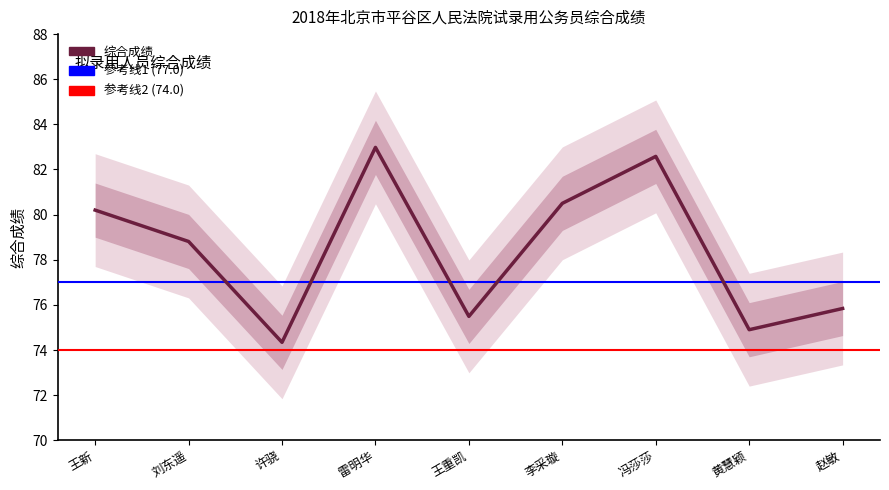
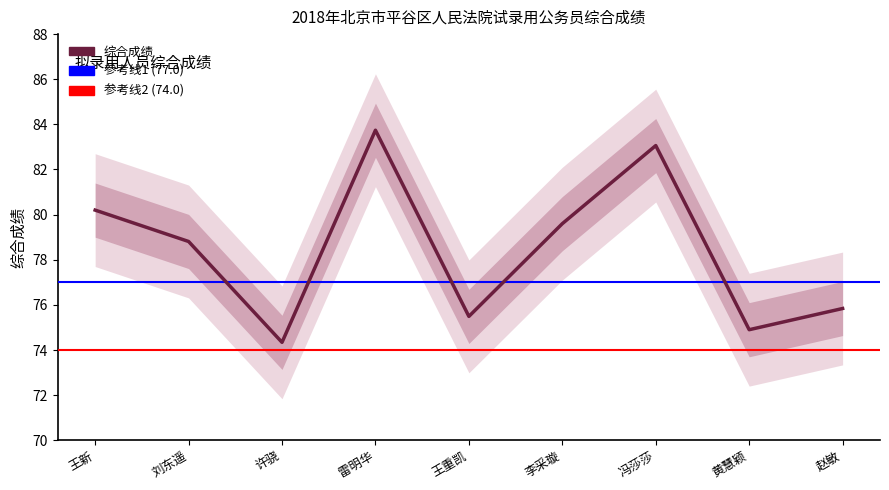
综合成绩, 雷明华: 83.0 -> 83.7
综合成绩, 李采璇: 80.5 -> 79.6
综合成绩, 冯莎莎: 82.6 -> 83.1
